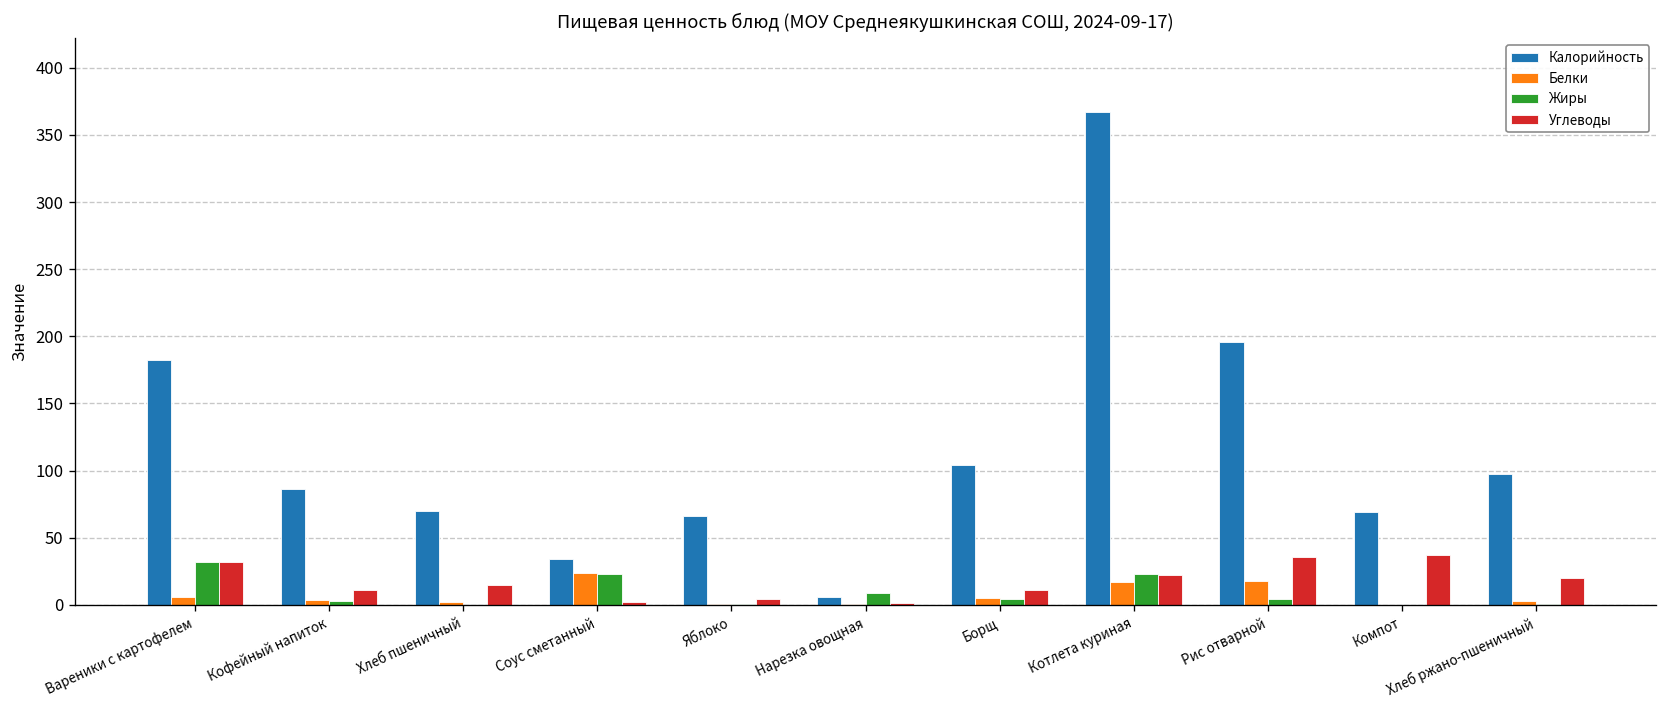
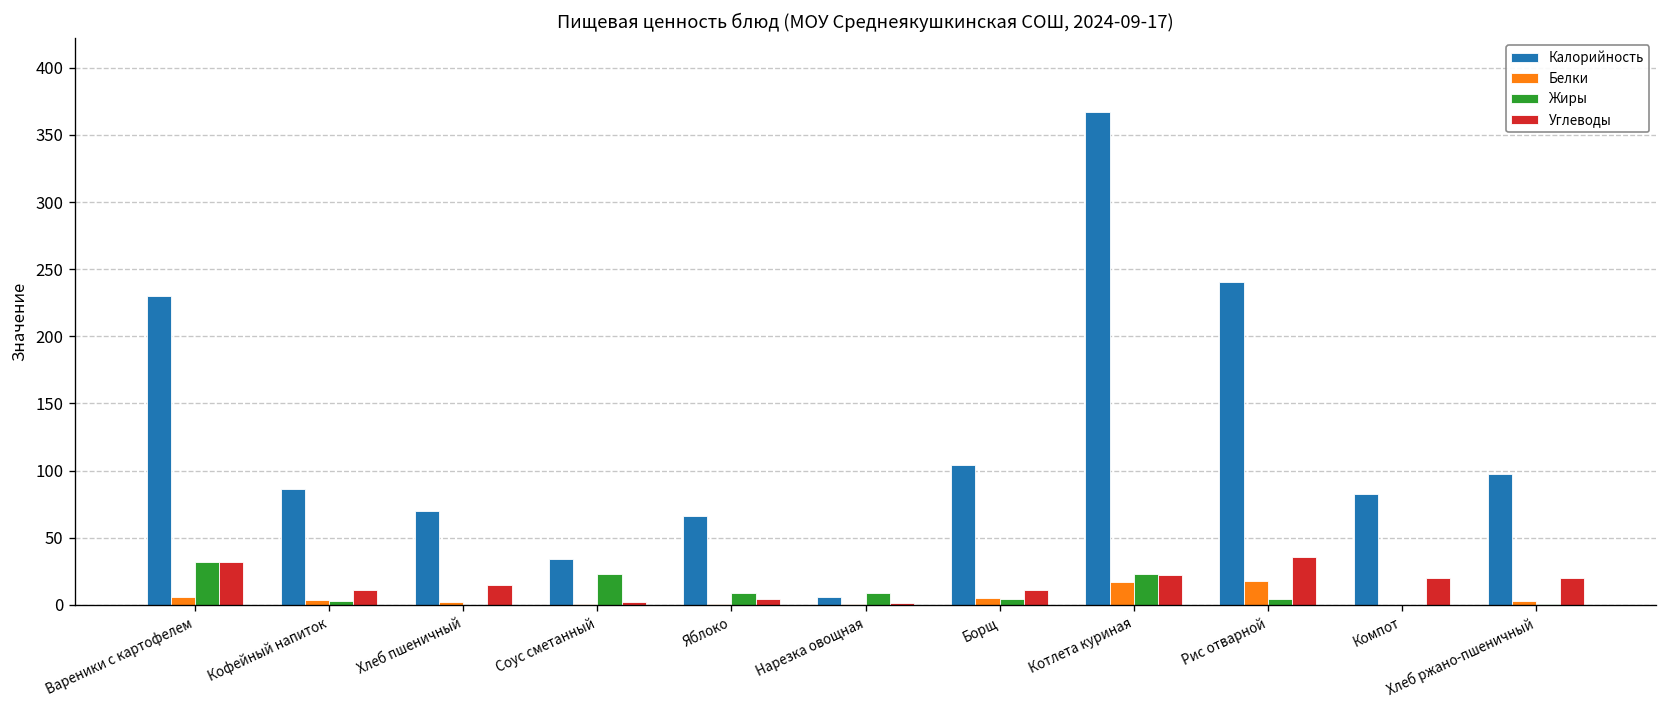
Калорийность, Вареники с картофелем: 182 -> 230
Белки, Соус сметанный: 24 -> 1
Жиры, Яблоко: 1 -> 9
Калорийность, Рис отварной: 196 -> 241
Калорийность, Компот: 69 -> 82
Углеводы, Компот: 37 -> 20
